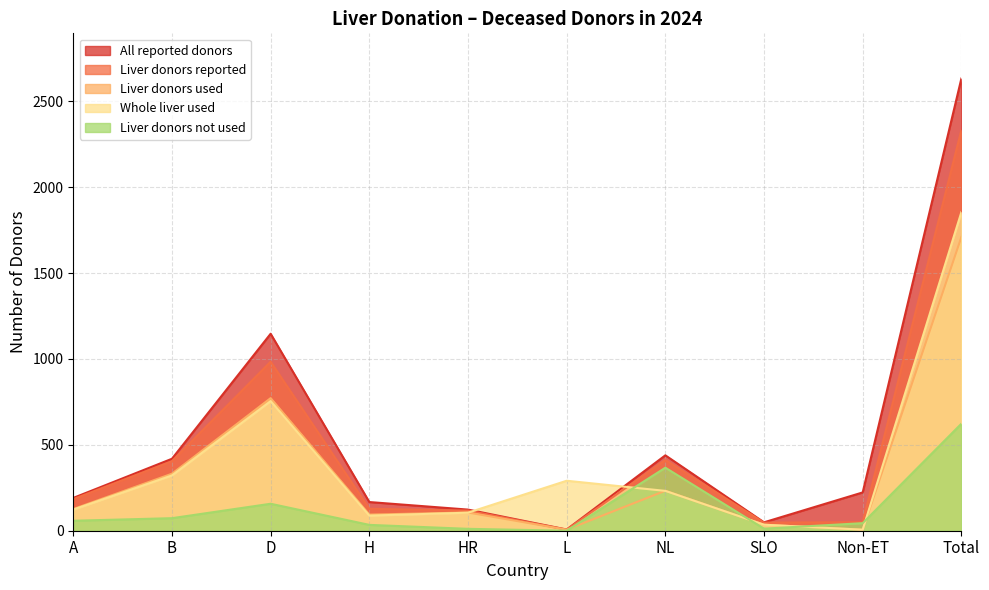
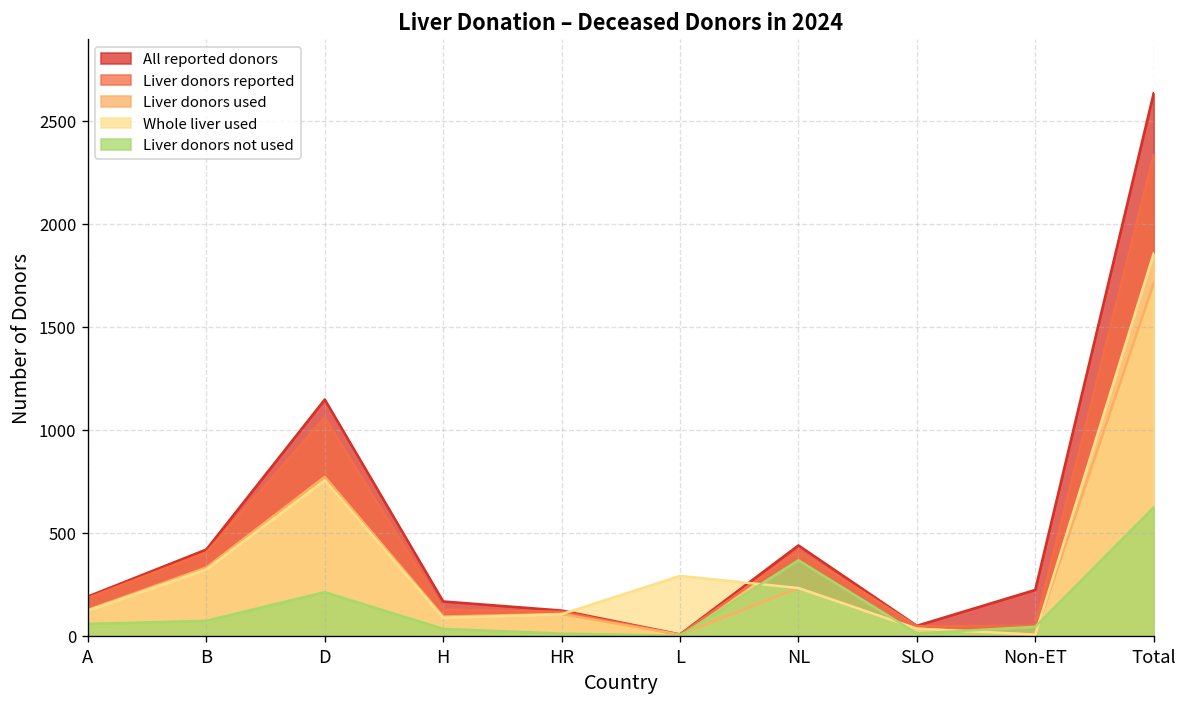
Liver donors reported, D: 980 -> 1060
Liver donors not used, D: 160 -> 210
